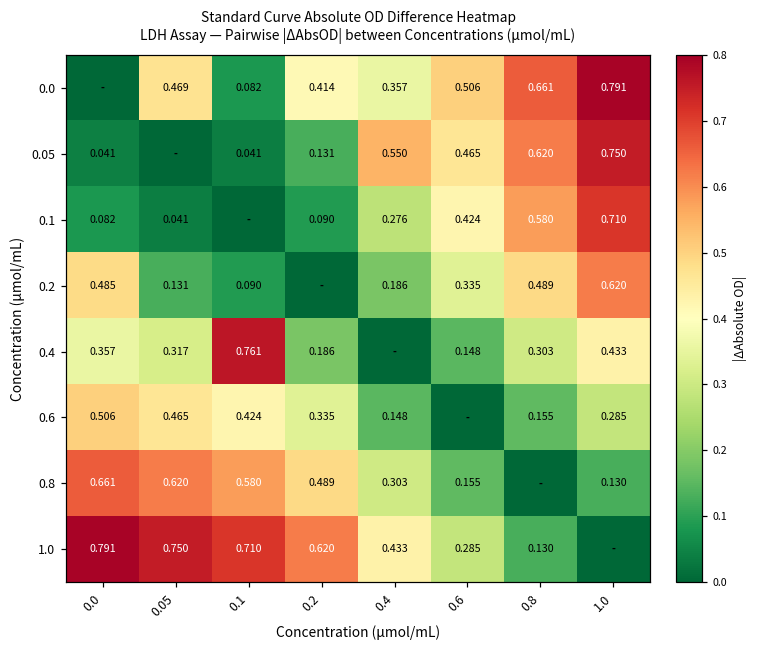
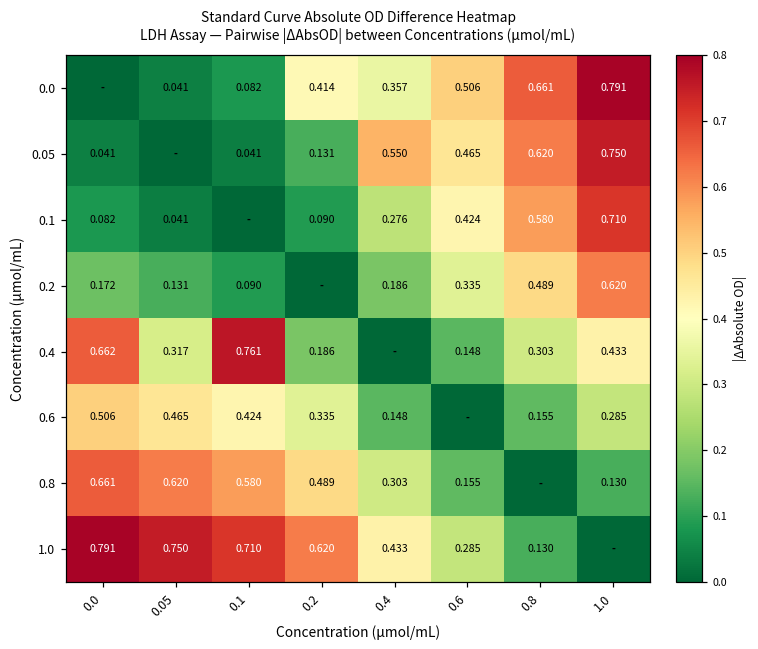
0.0, 0.05: 0.469 -> 0.041
0.2, 0.0: 0.485 -> 0.172
0.4, 0.0: 0.357 -> 0.662
